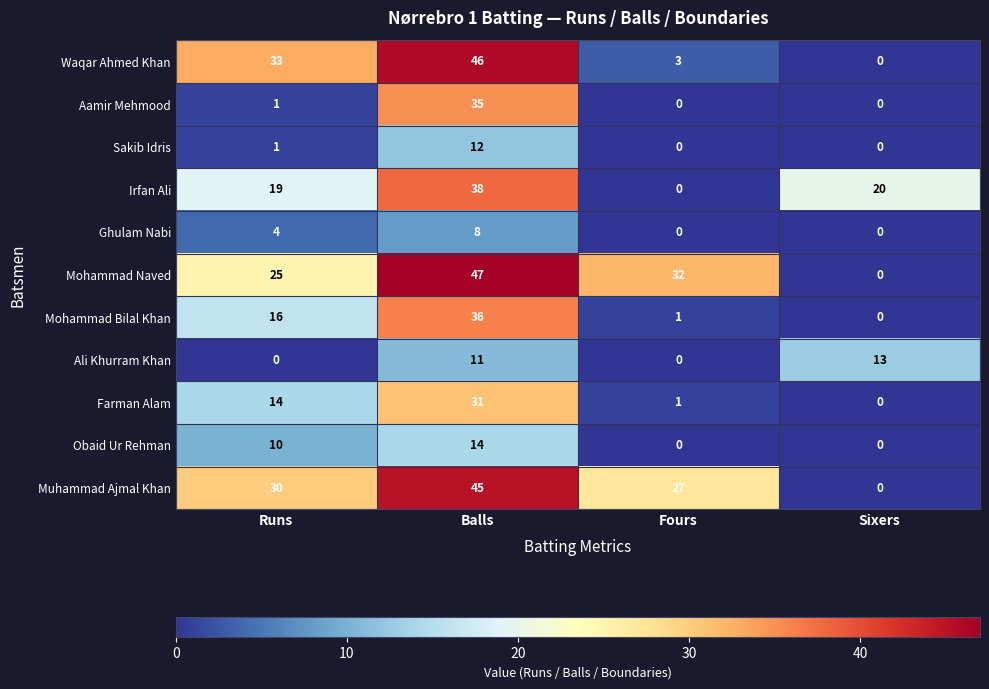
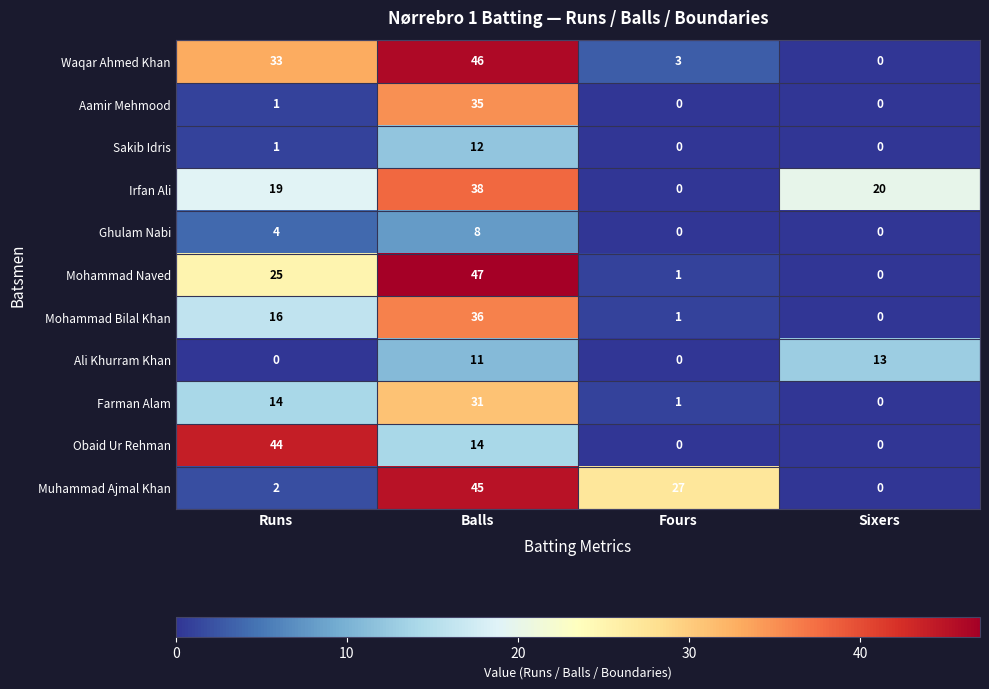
Mohammad Naved, Fours: 32 -> 1
Obaid Ur Rehman, Runs: 10 -> 44
Muhammad Ajmal Khan, Runs: 30 -> 2
